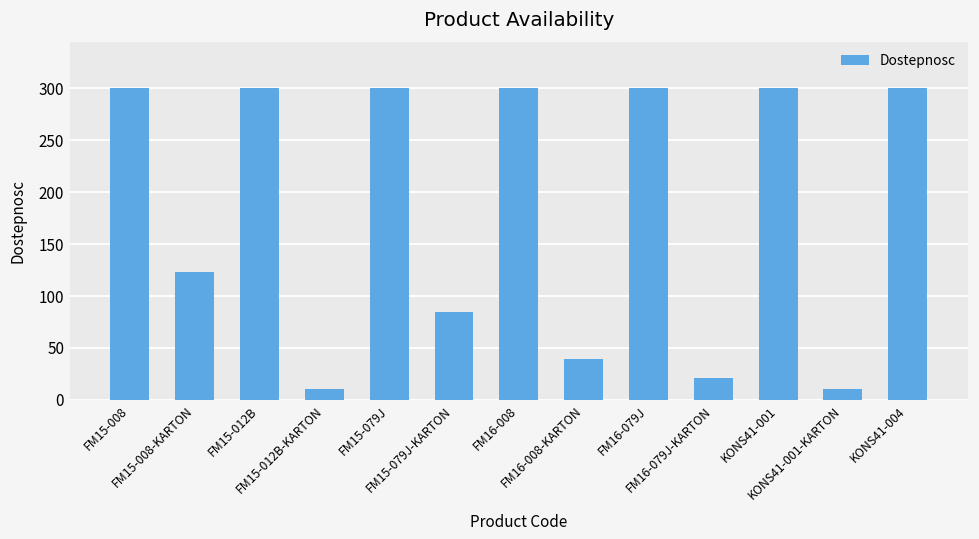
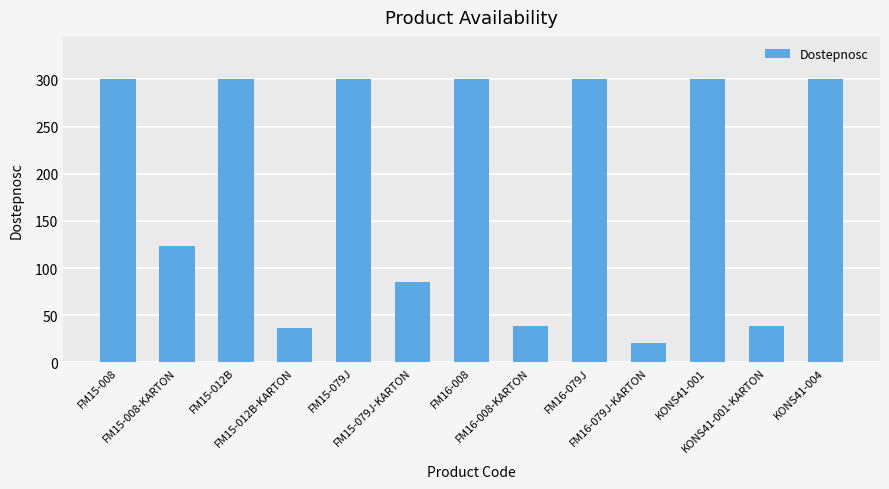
FM15-012B-KARTON: 10 -> 40
KONS41-001-KARTON: 10 -> 40
